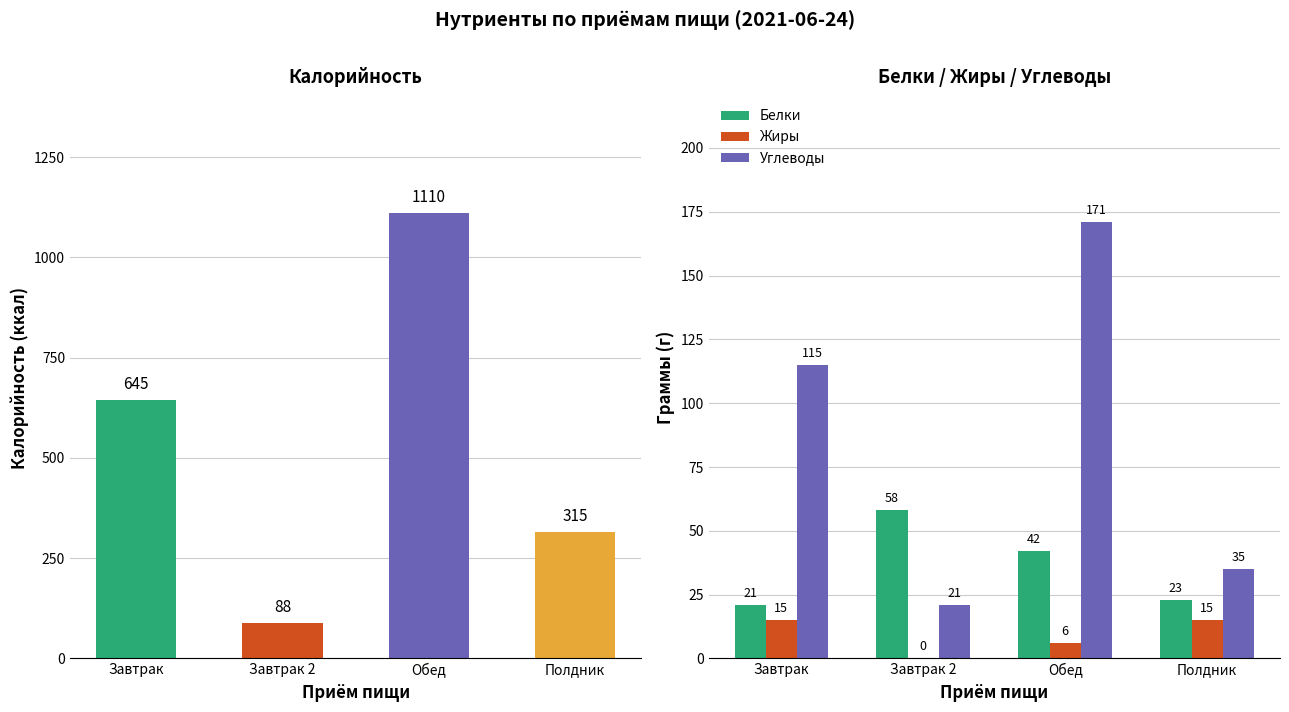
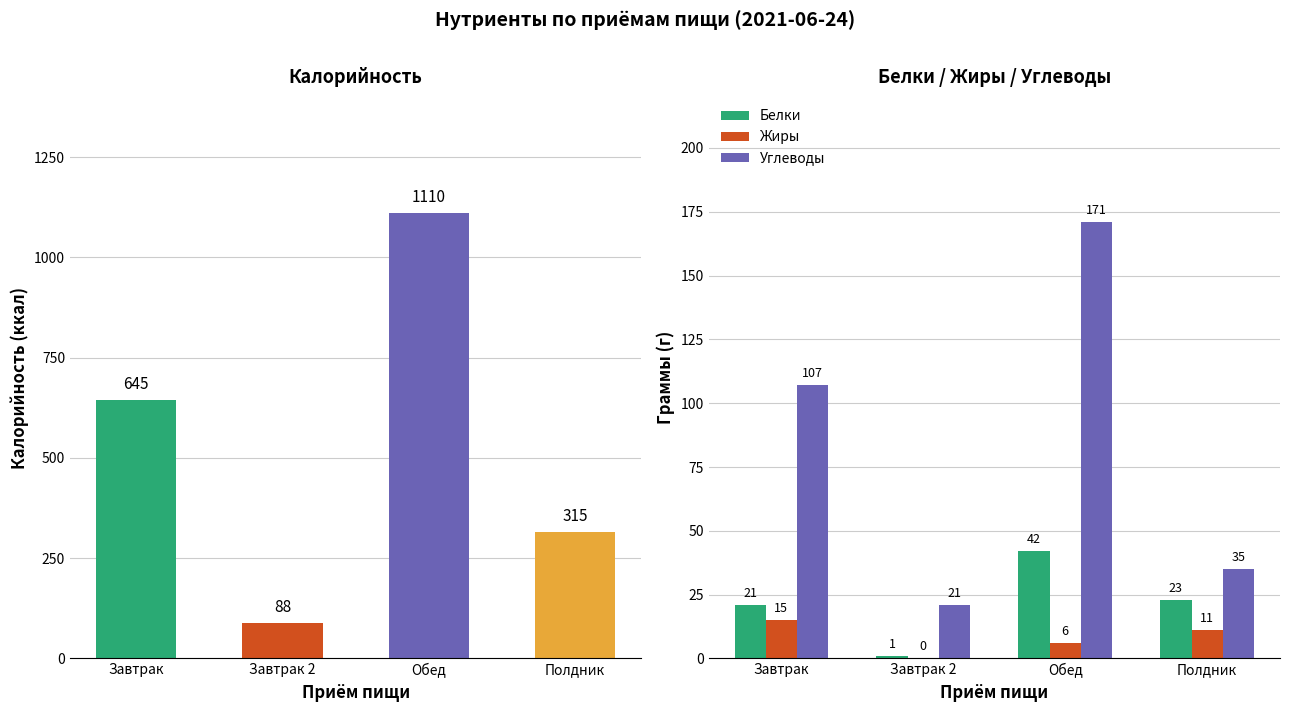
Белки / Жиры / Углеводы, Углеводы, Завтрак: 115 -> 107
Белки / Жиры / Углеводы, Белки, Завтрак 2: 58 -> 1
Белки / Жиры / Углеводы, Жиры, Полдник: 15 -> 11
